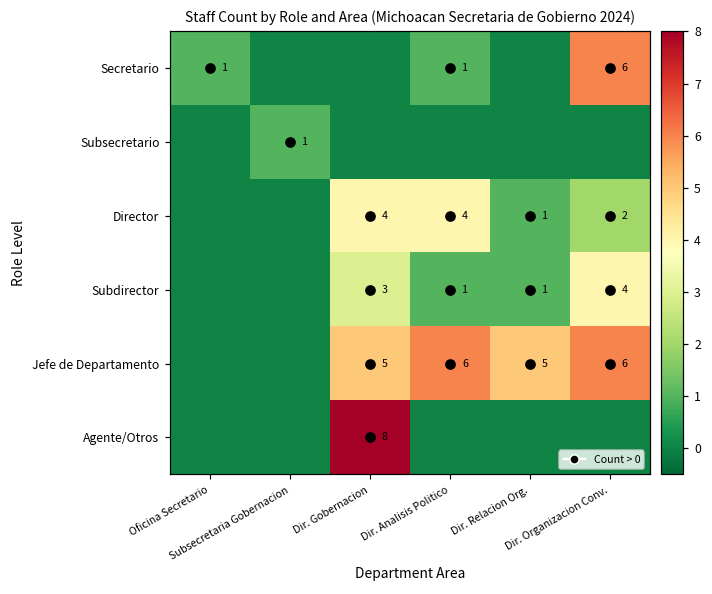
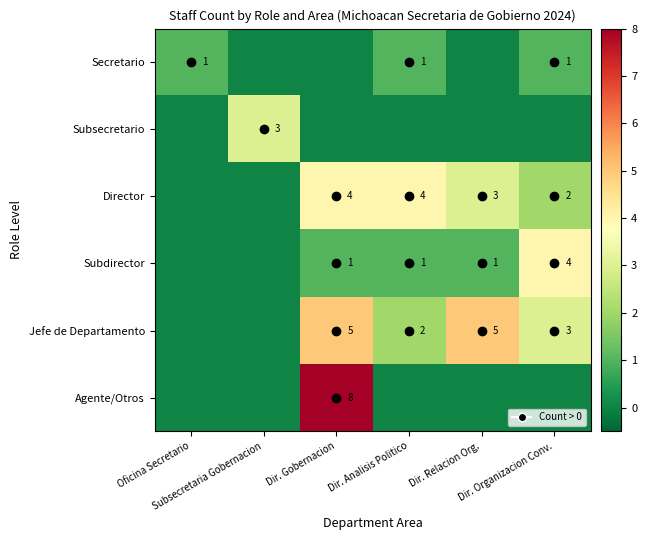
Secretario, Dir. Organizacion Conv.: 6 -> 1
Subsecretario, Subsecretaria Gobernacion: 1 -> 3
Director, Dir. Relacion Org.: 1 -> 3
Subdirector, Dir. Gobernacion: 3 -> 1
Jefe de Departamento, Dir. Analisis Politico: 6 -> 2
Jefe de Departamento, Dir. Organizacion Conv.: 6 -> 3
